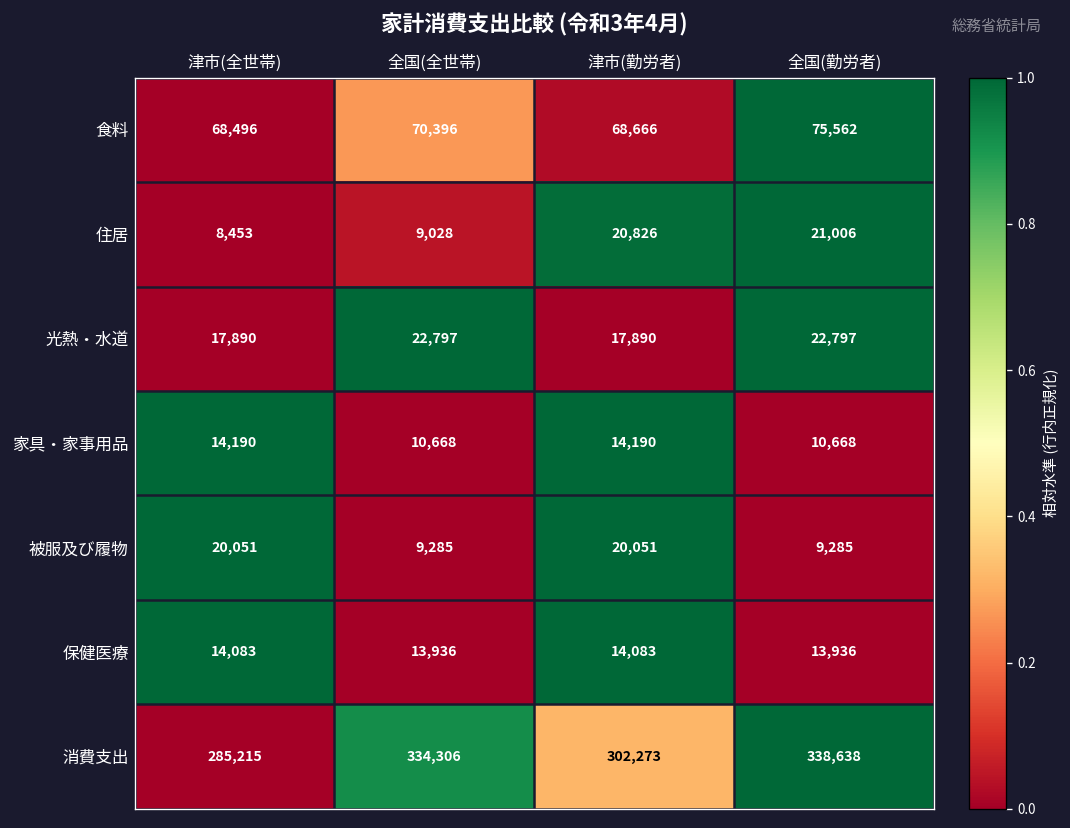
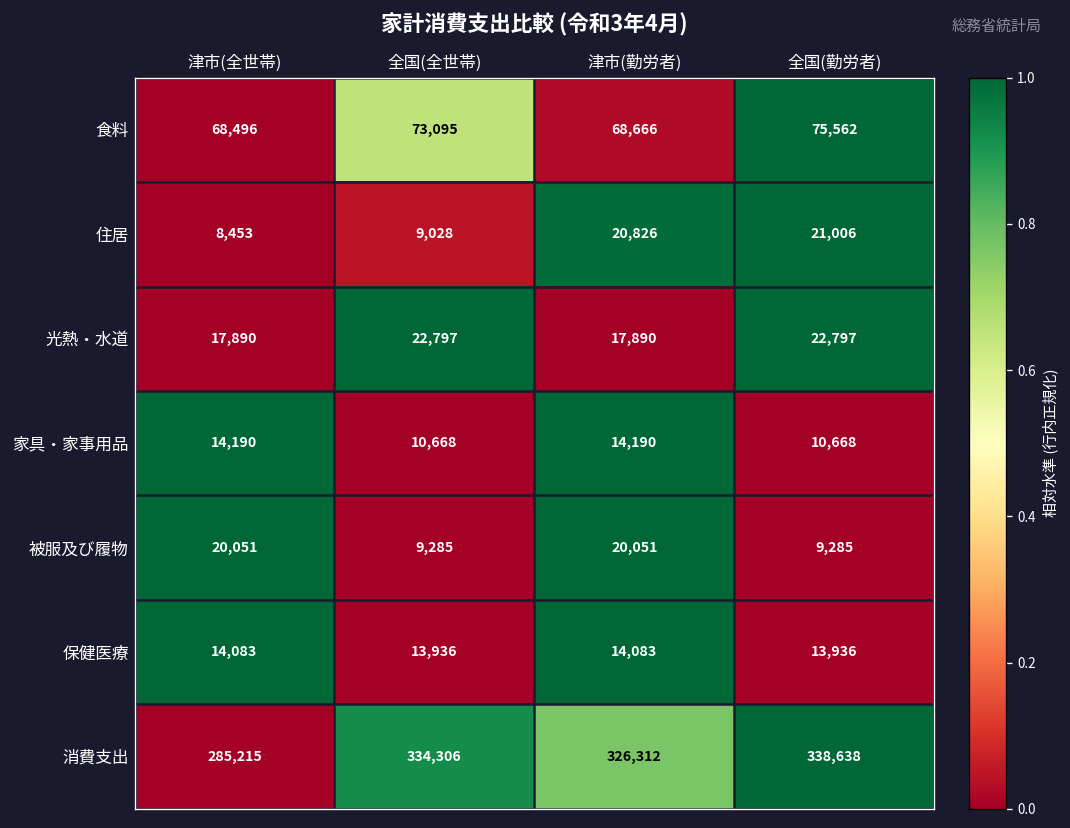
食料, 全国(全世帯): 70,396 -> 73,095
消費支出, 津市(勤労者): 302,273 -> 326,312
